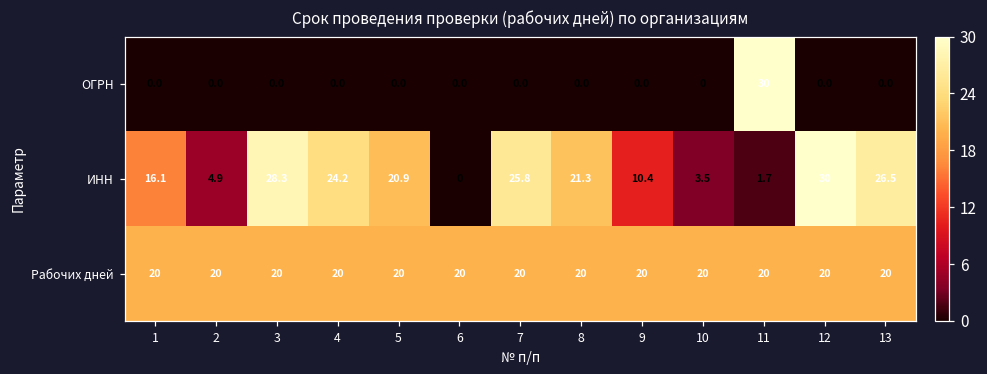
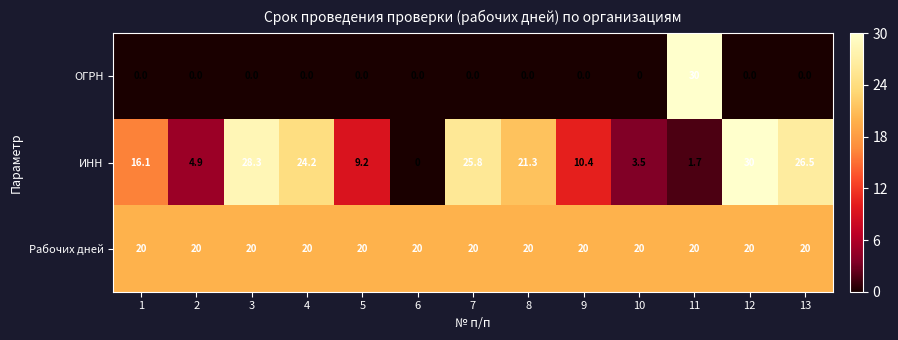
ИНН, 5: 20.9 -> 9.2
